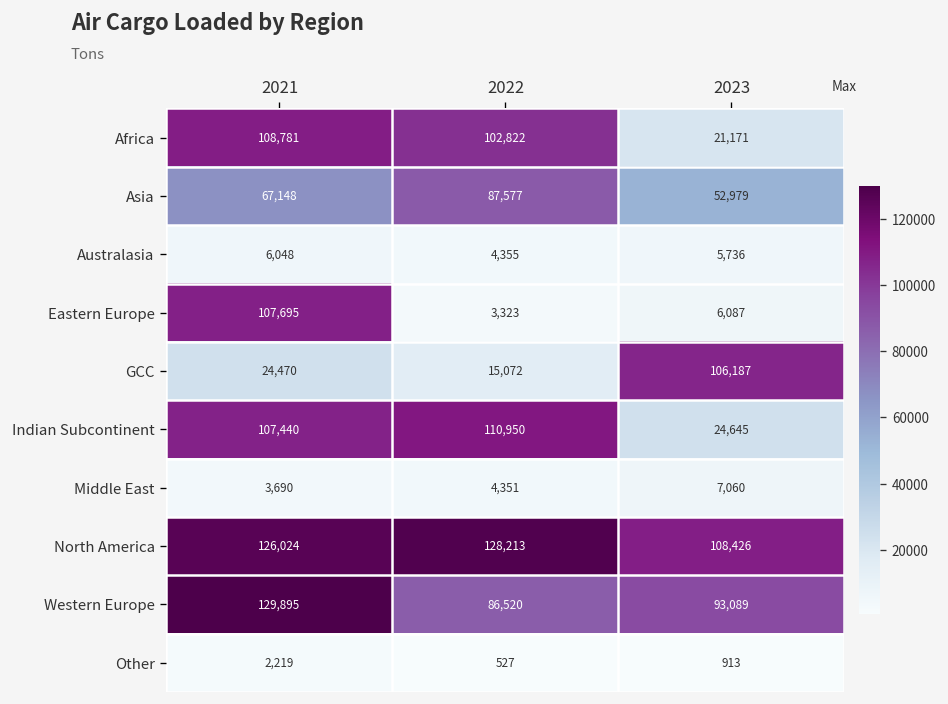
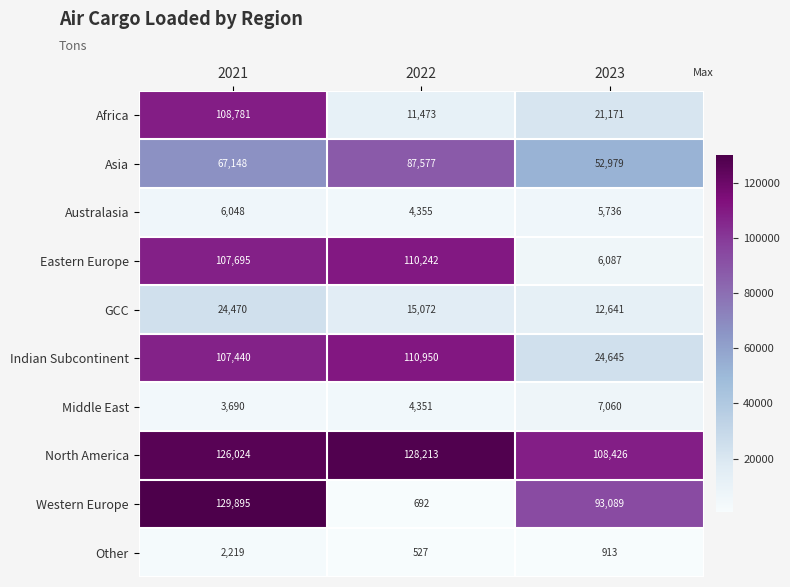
Africa, 2022: 102,822 -> 11,473
Eastern Europe, 2022: 3,323 -> 110,242
GCC, 2023: 106,187 -> 12,641
Western Europe, 2022: 86,520 -> 692
